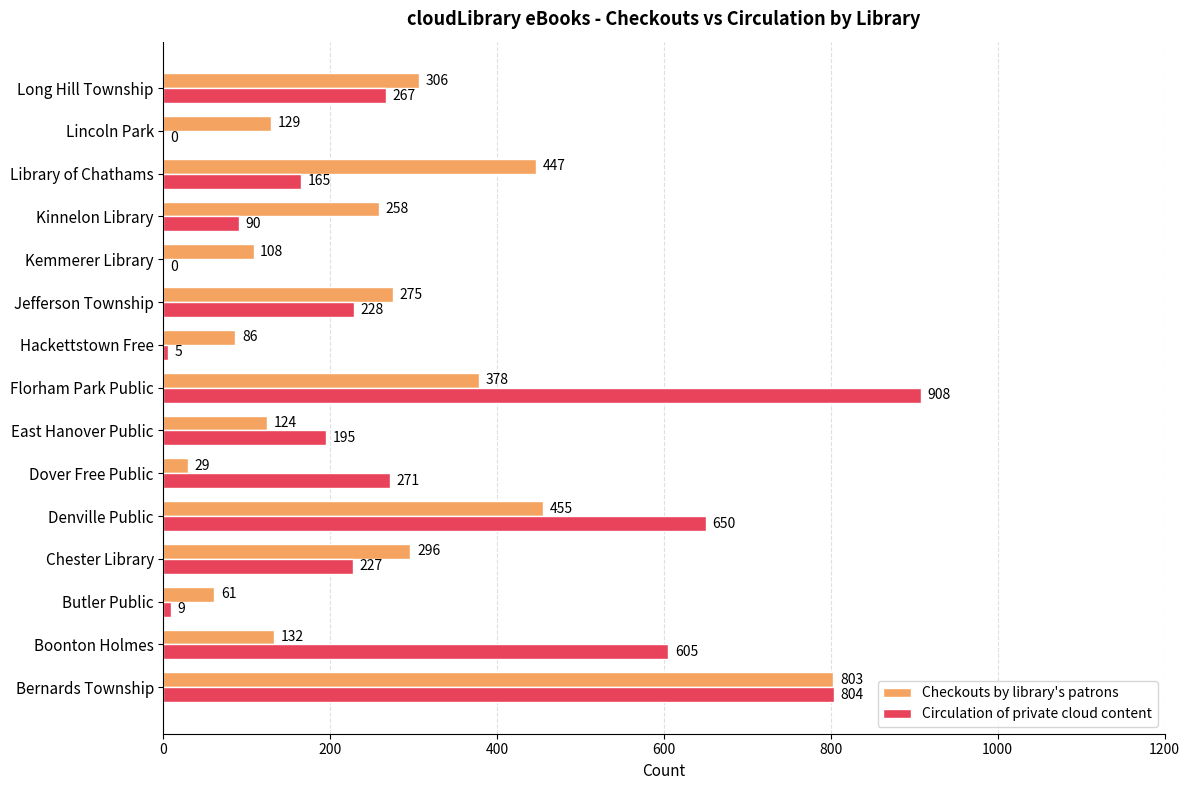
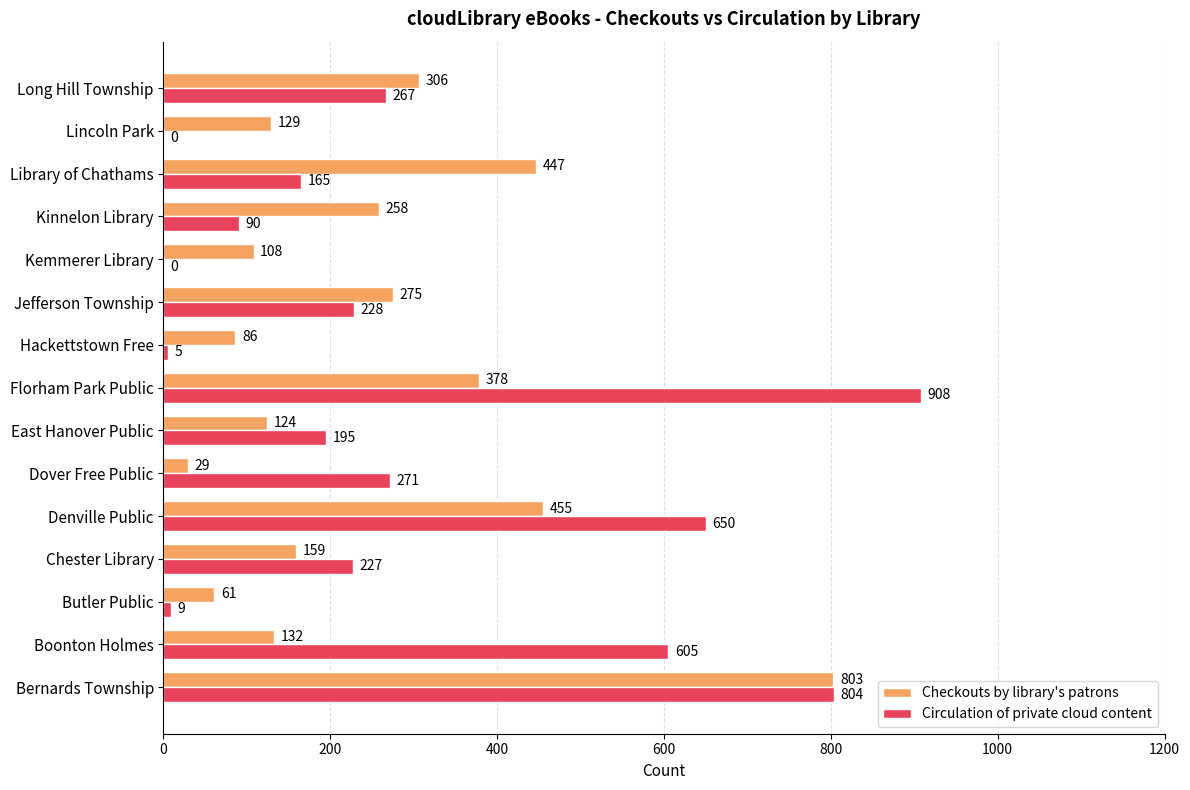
Checkouts by library's patrons, Chester Library: 296 -> 159
